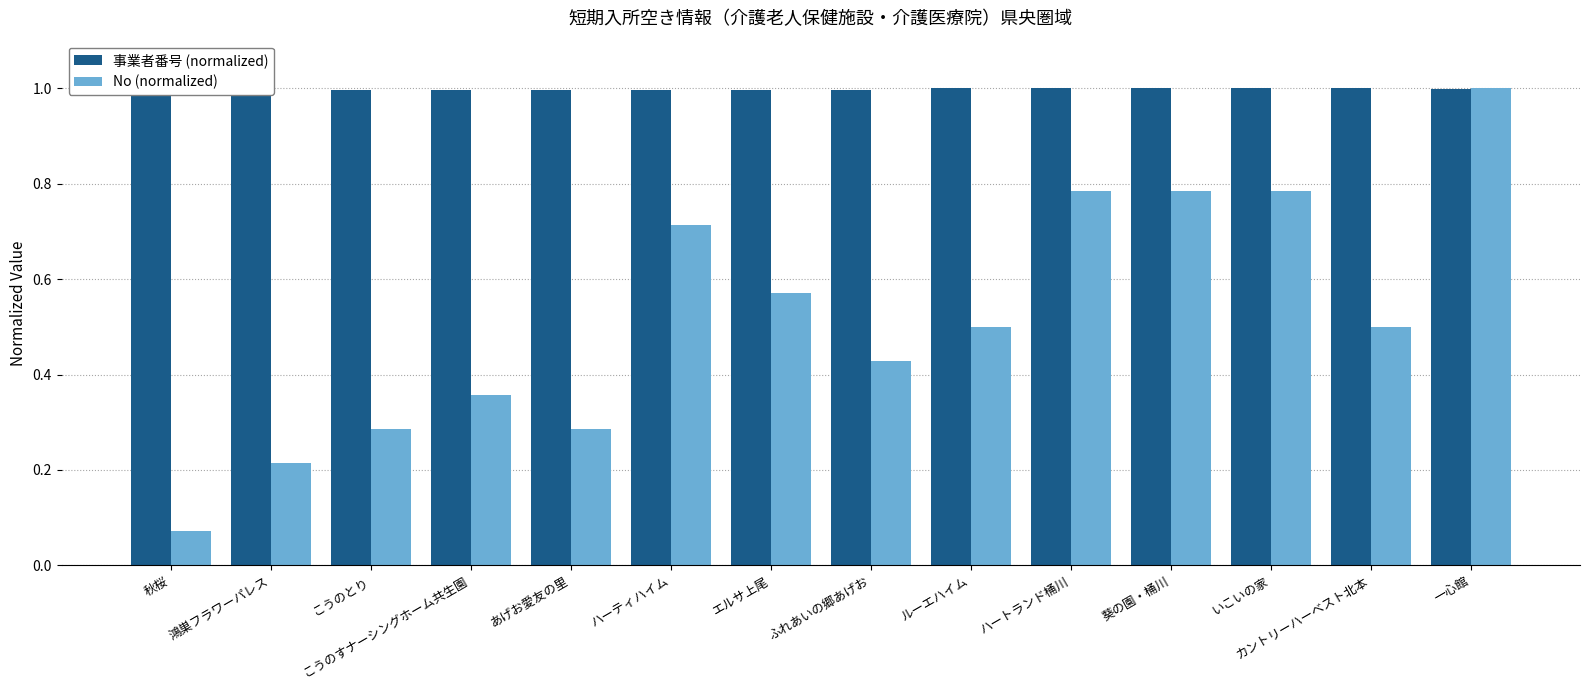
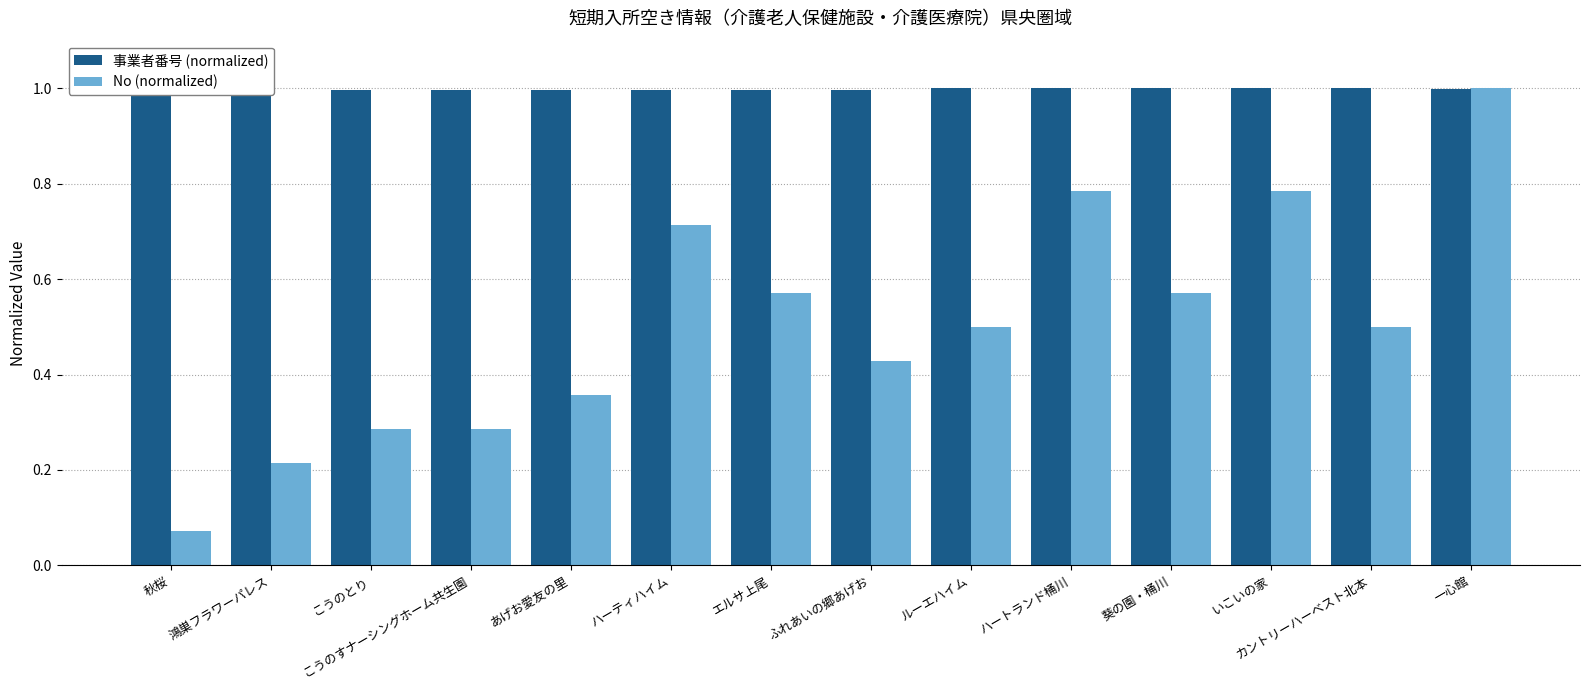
No (normalized), こうのすナーシングホーム共生園: 0.36 -> 0.29
No (normalized), あげお愛友の里: 0.29 -> 0.36
No (normalized), 葵の園・桶川: 0.79 -> 0.57
